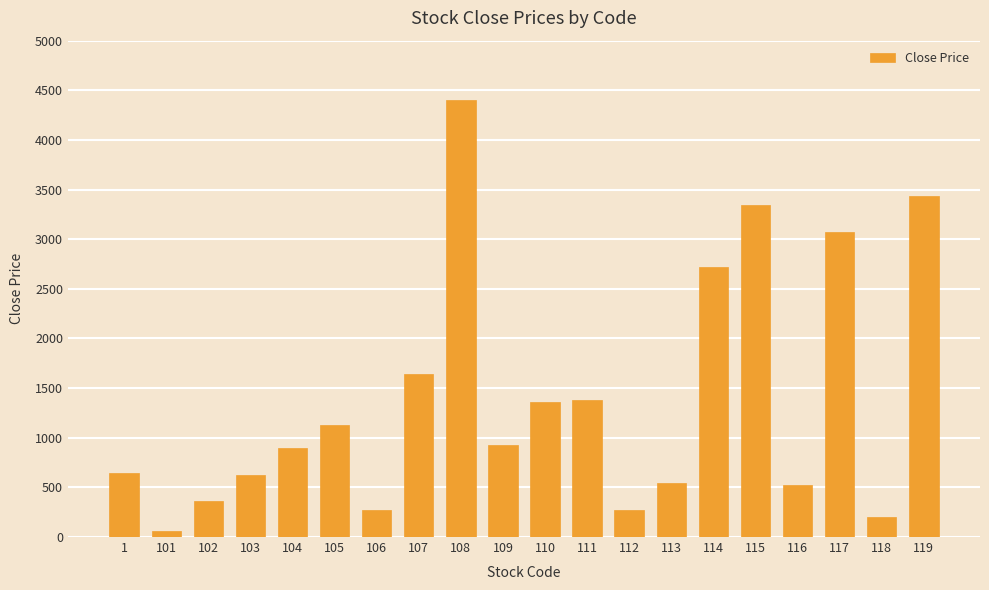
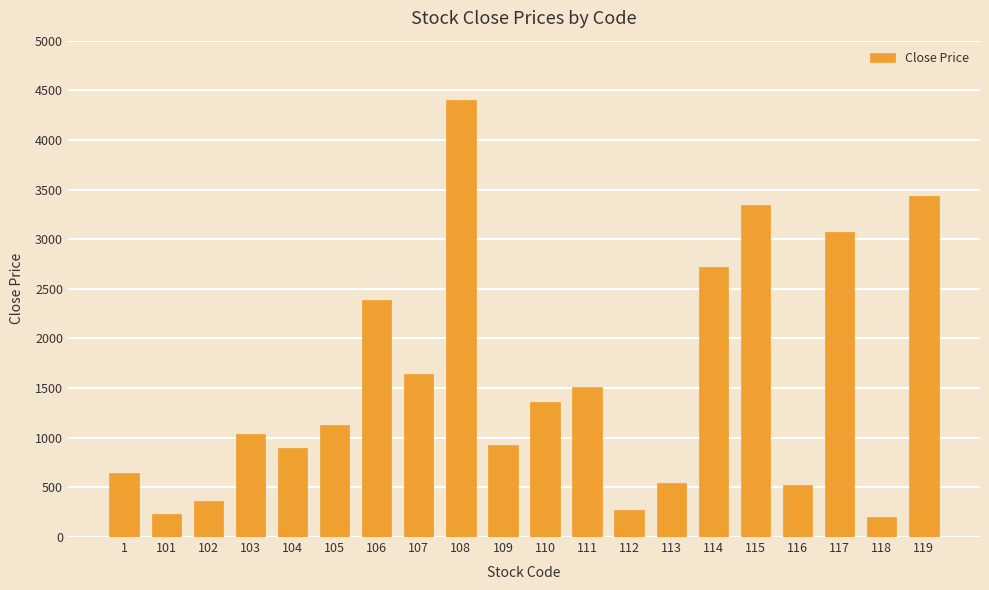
101: 100 -> 200
103: 600 -> 1000
106: 300 -> 2400
111: 1400 -> 1500
